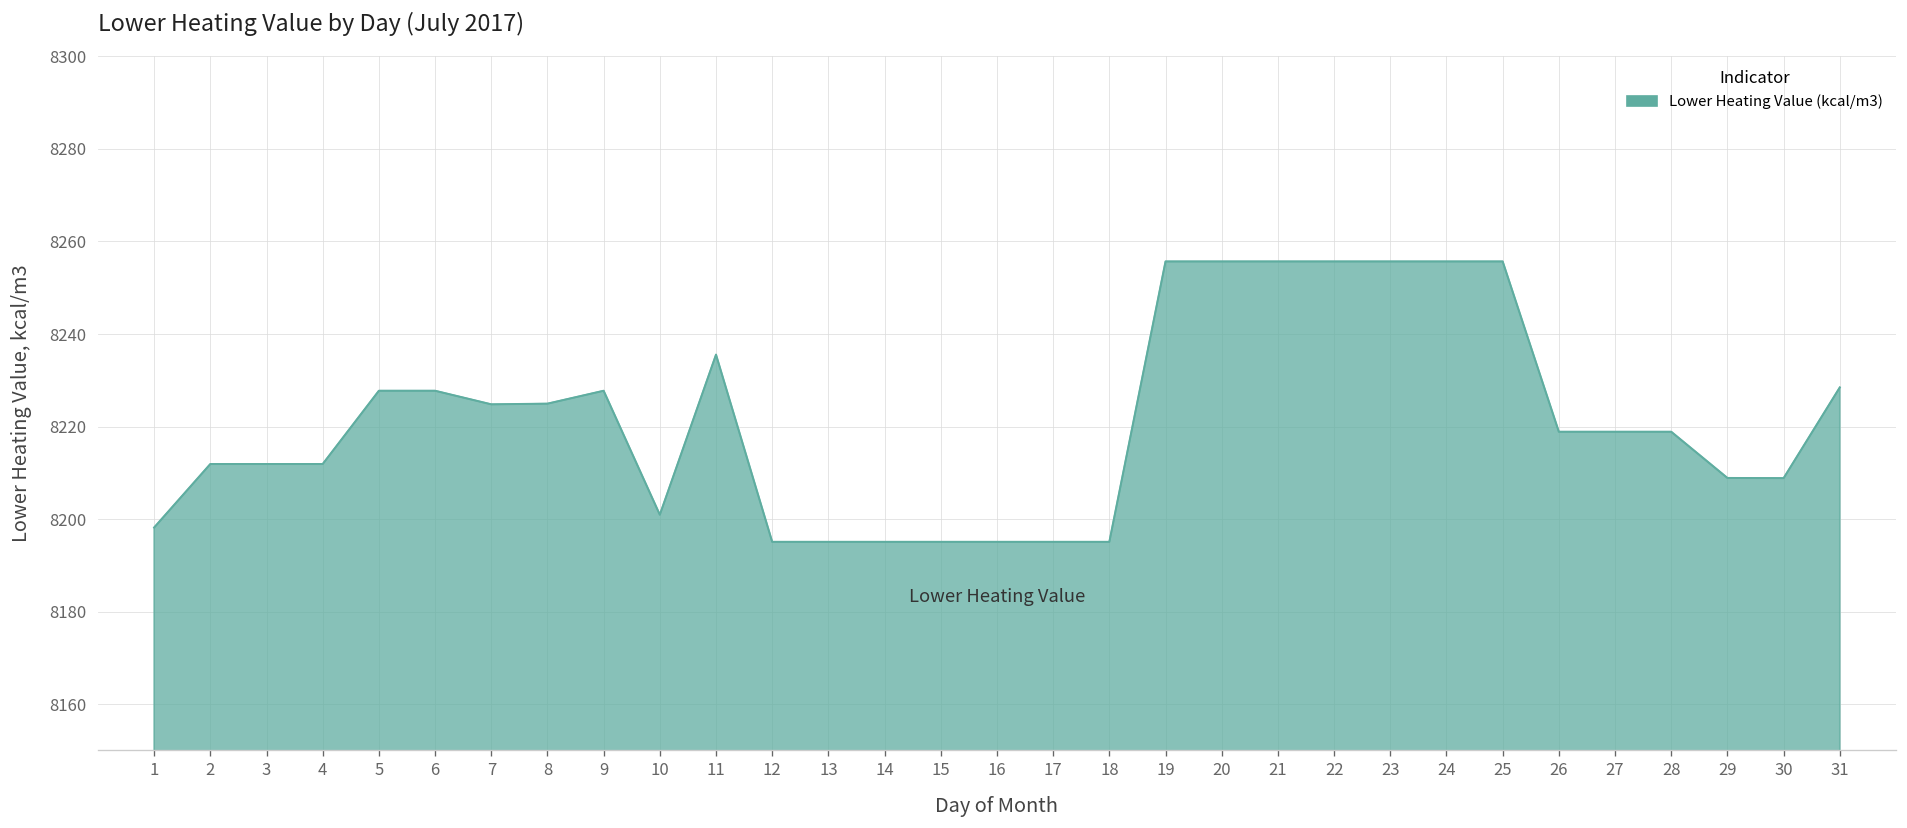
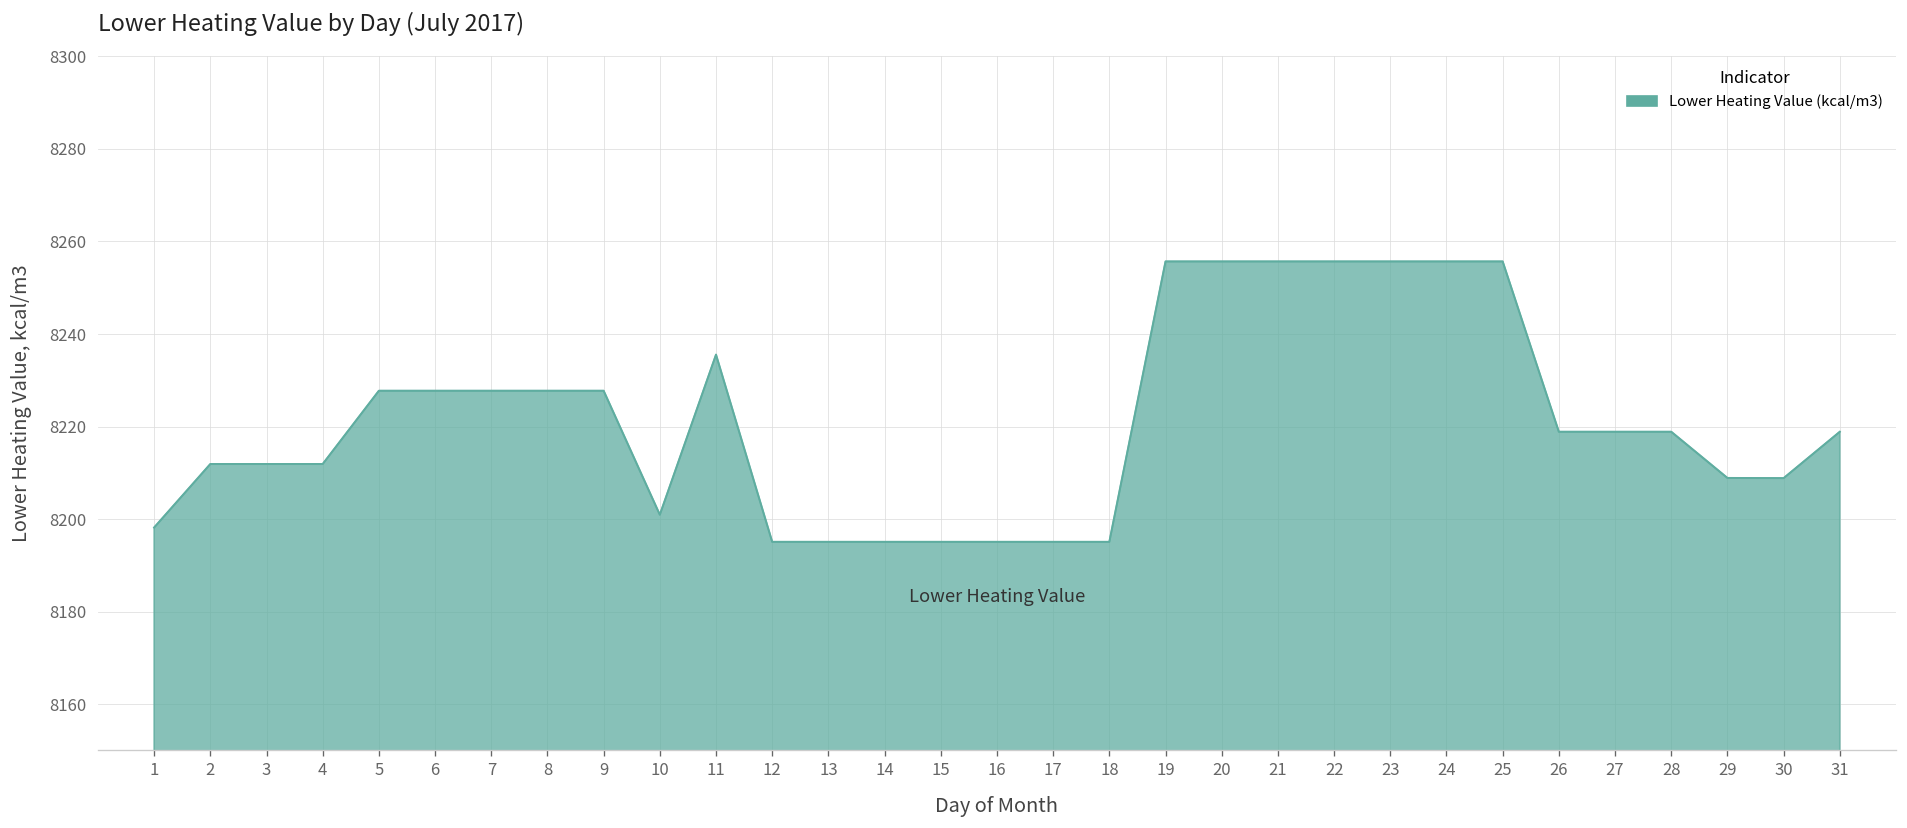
7: 8225 -> 8228
8: 8225 -> 8228
31: 8228 -> 8219
